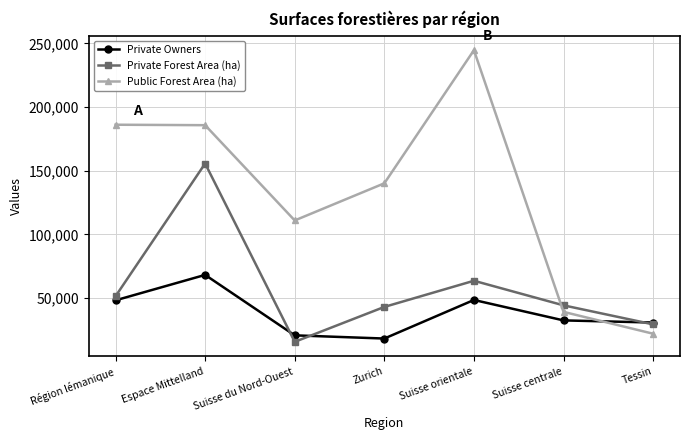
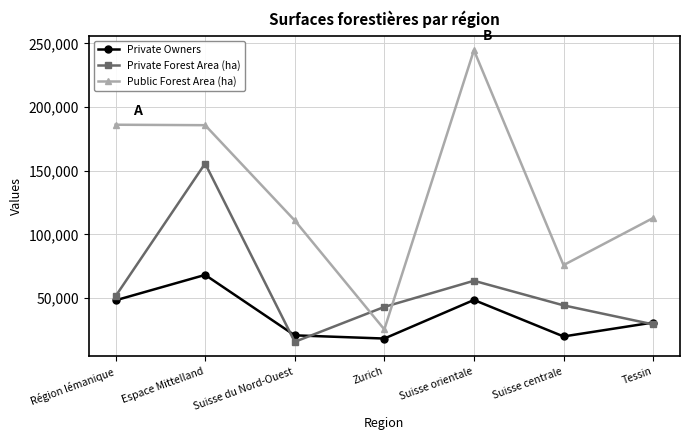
Public Forest Area (ha), Zurich: 140,000 -> 25,000
Private Owners, Suisse centrale: 32,000 -> 20,000
Public Forest Area (ha), Suisse centrale: 39,000 -> 76,000
Public Forest Area (ha), Tessin: 22,000 -> 113,000
